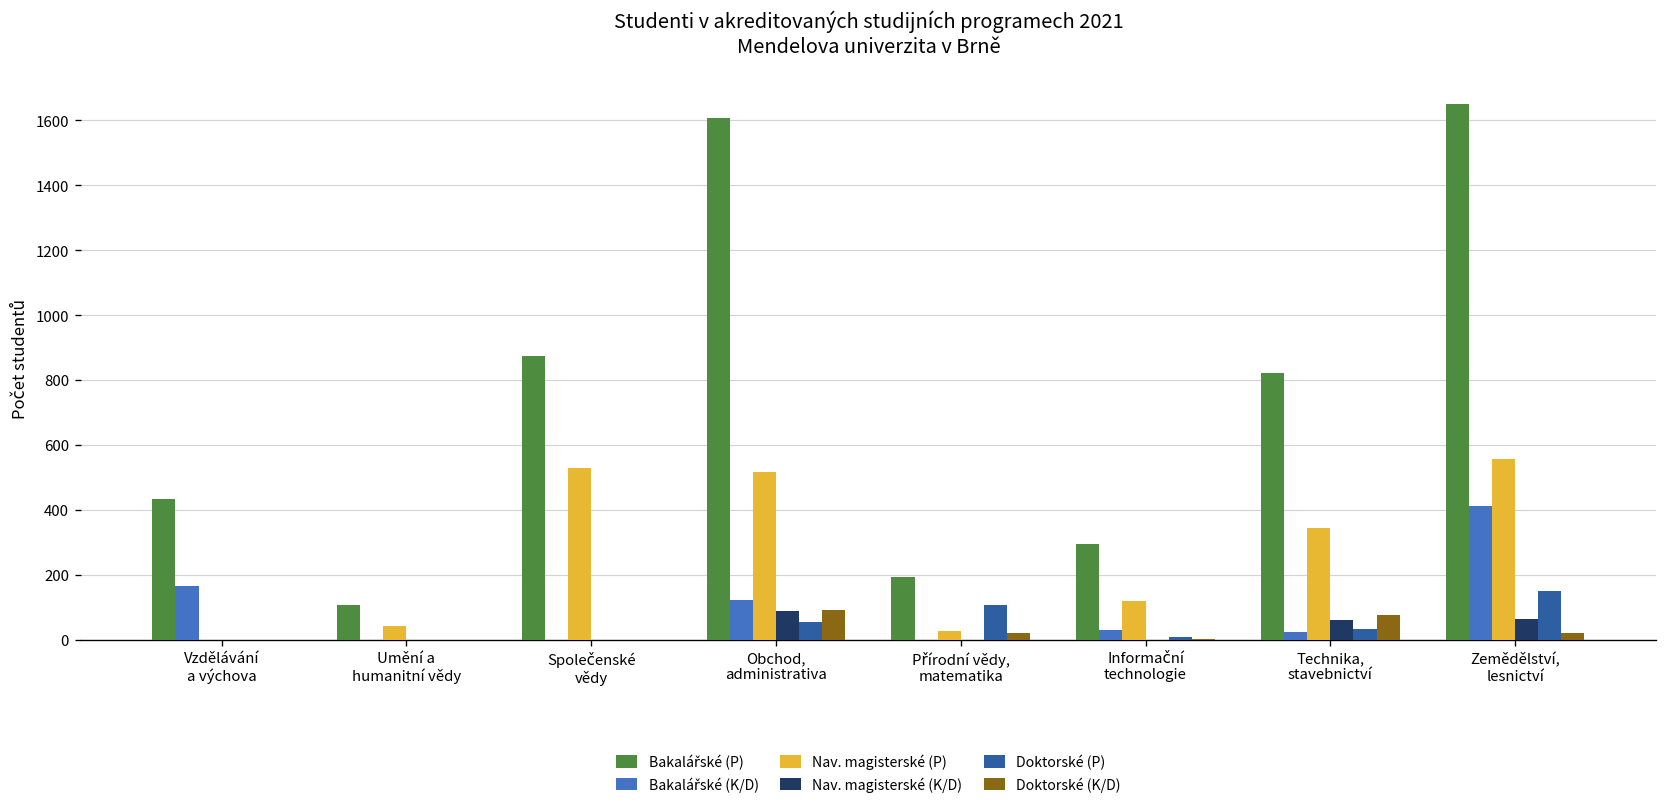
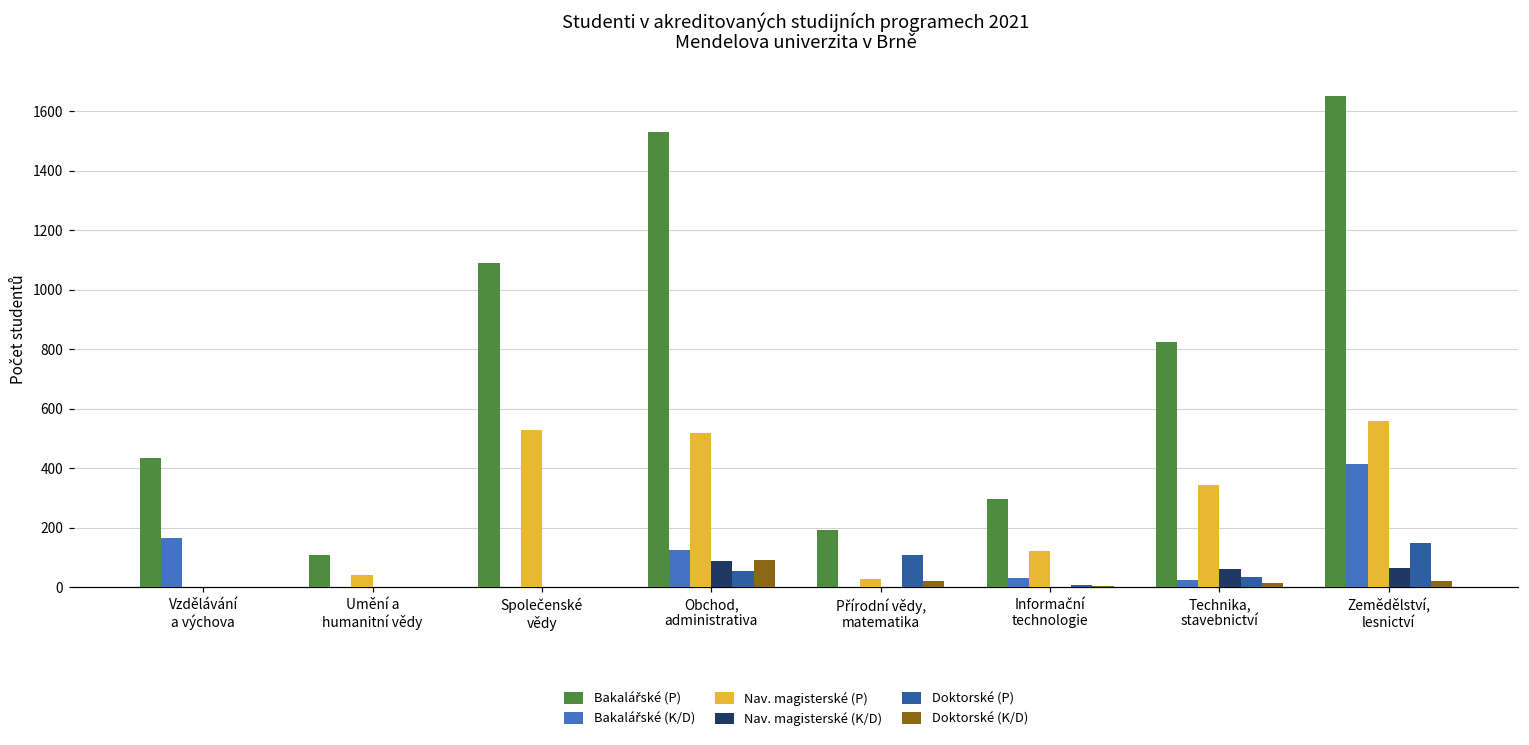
Bakalářské (P), Společenské vědy: 870 -> 1090
Bakalářské (P), Obchod, administrativa: 1610 -> 1530
Doktorské (K/D), Technika, stavebnictví: 80 -> 10
